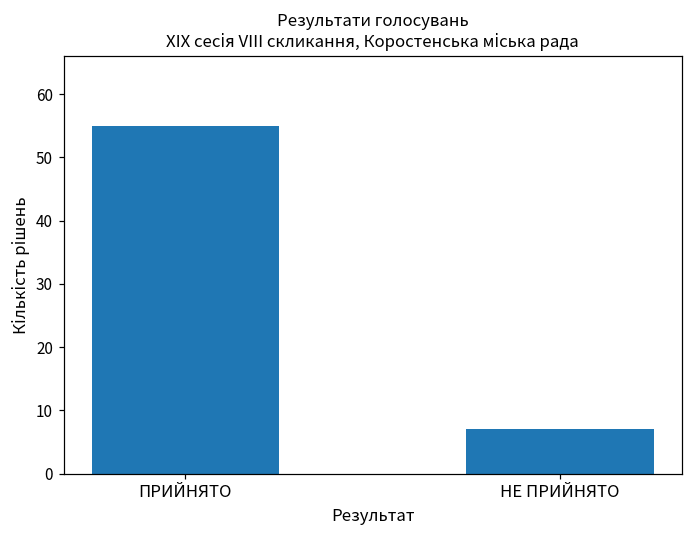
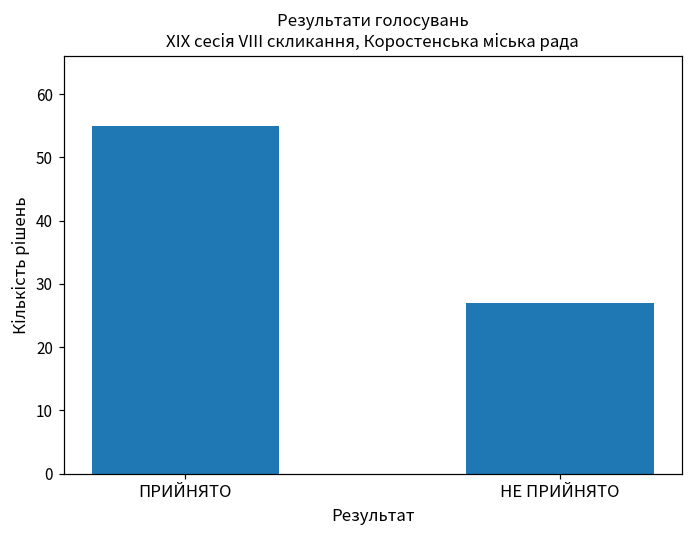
НЕ ПРИЙНЯТО: 7 -> 27
